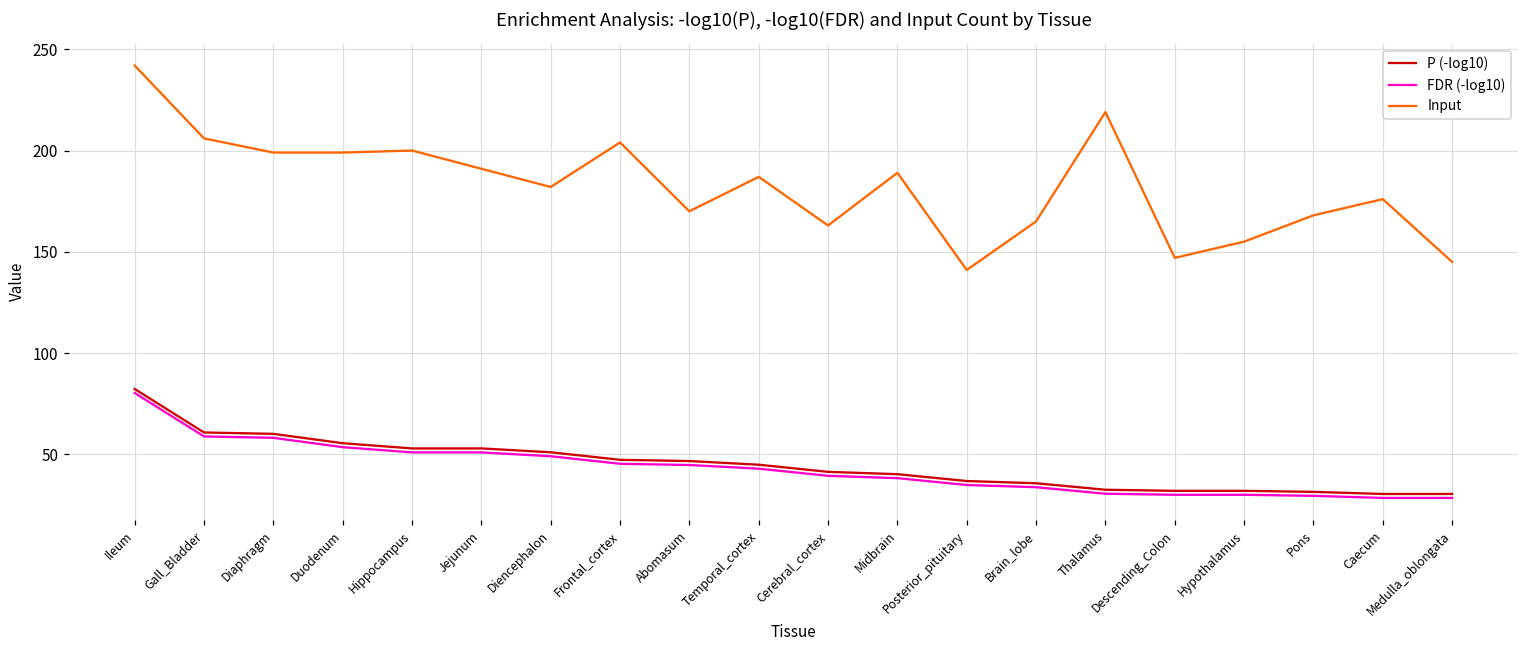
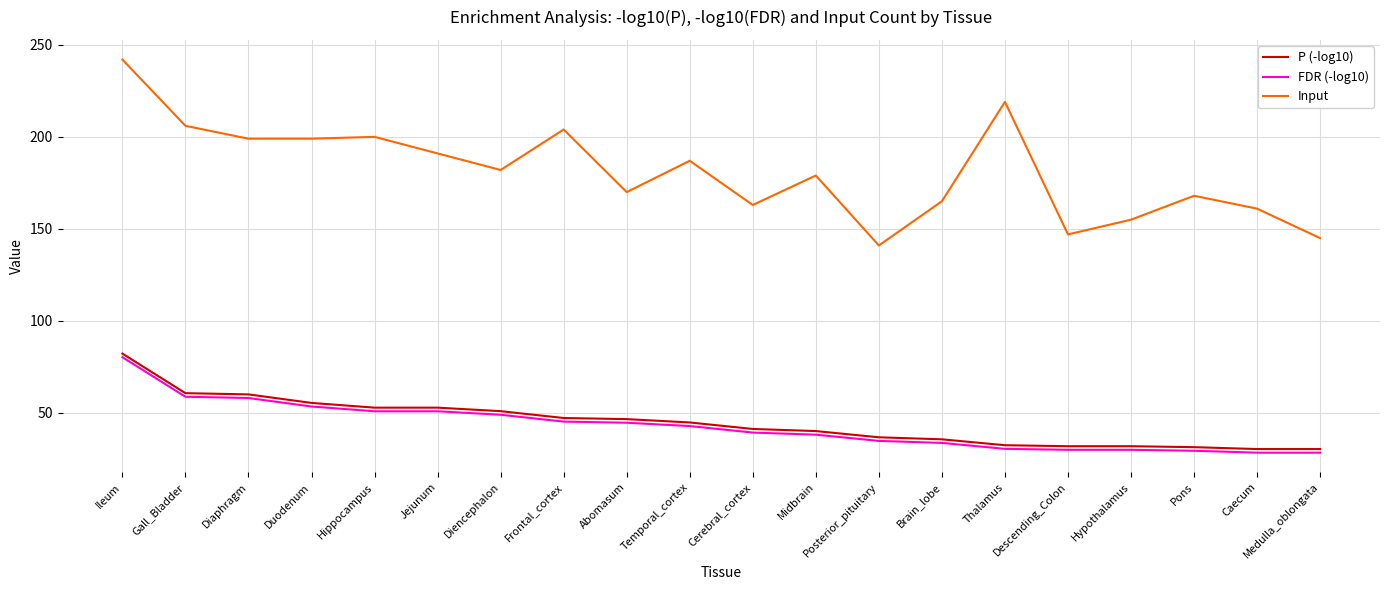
Input, Midbrain: 189 -> 179
Input, Caecum: 176 -> 161
